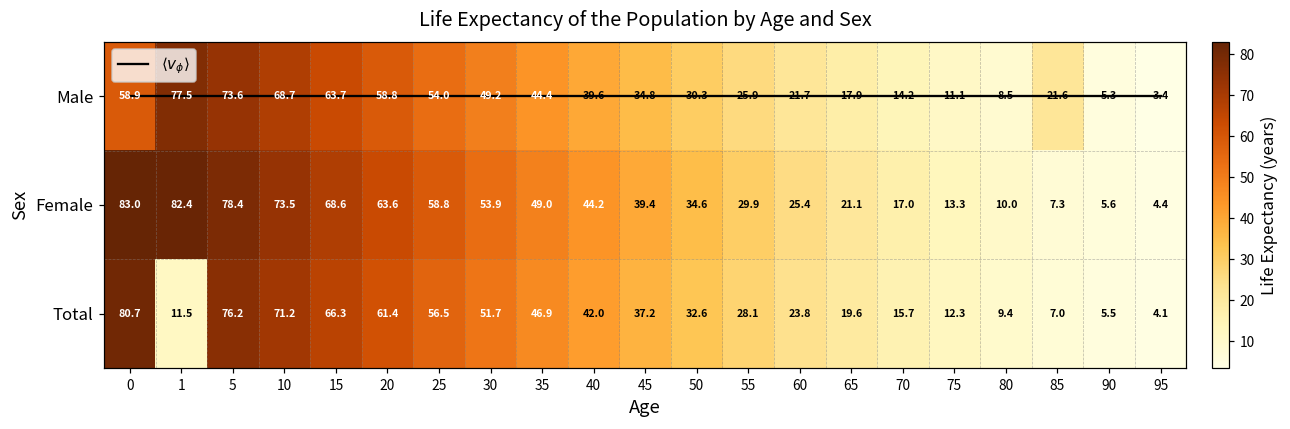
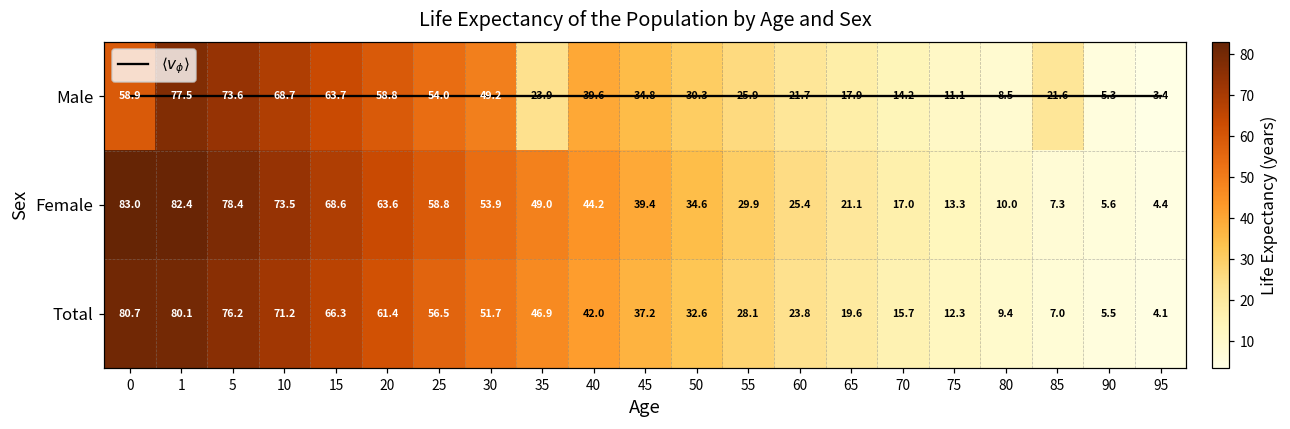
Male, 35: 44.4 -> 23.9
Total, 1: 11.5 -> 80.1
